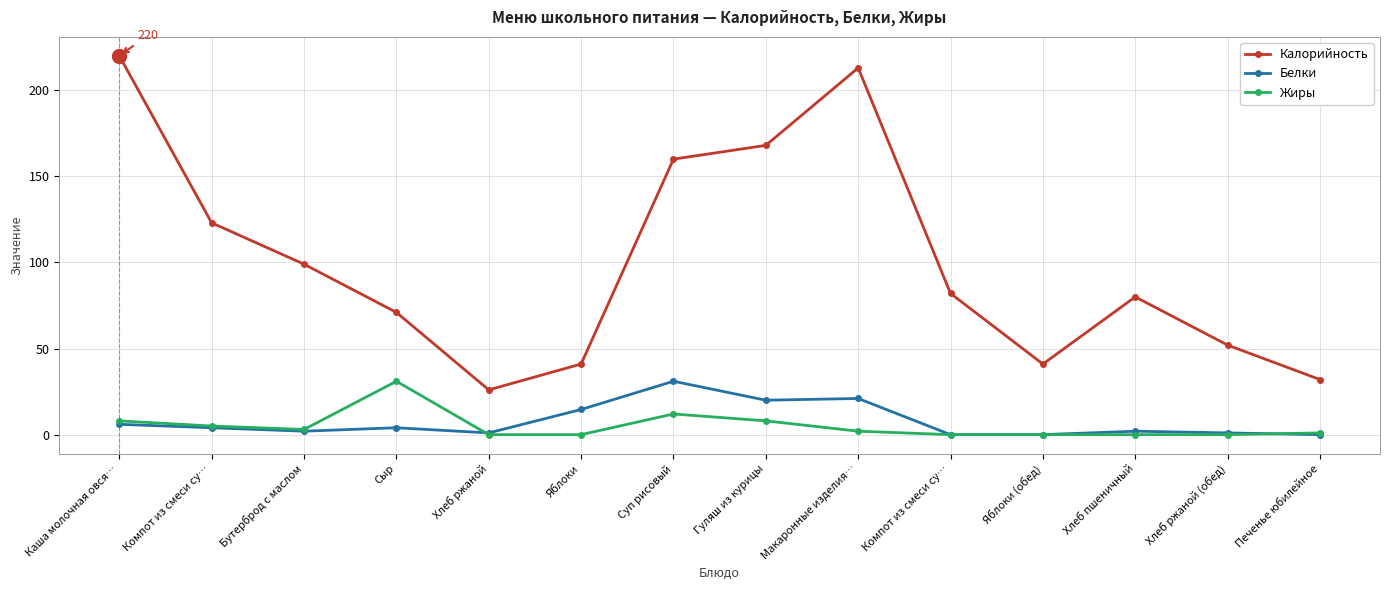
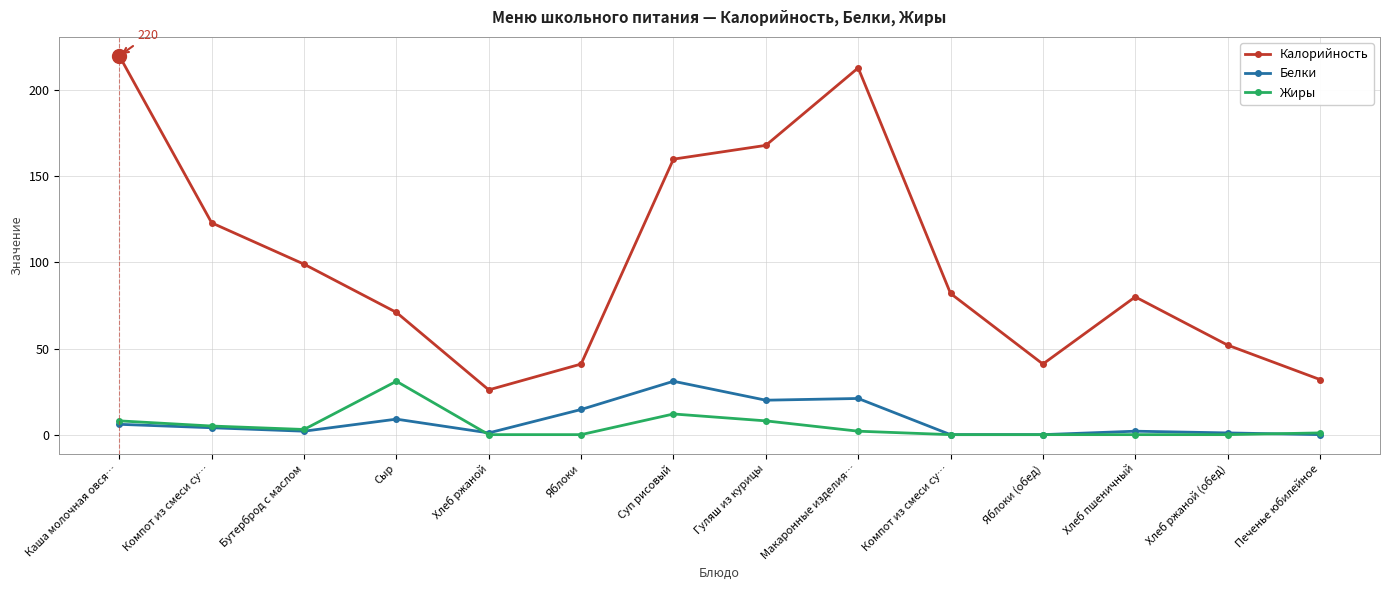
Белки, Сыр: 4 -> 9
